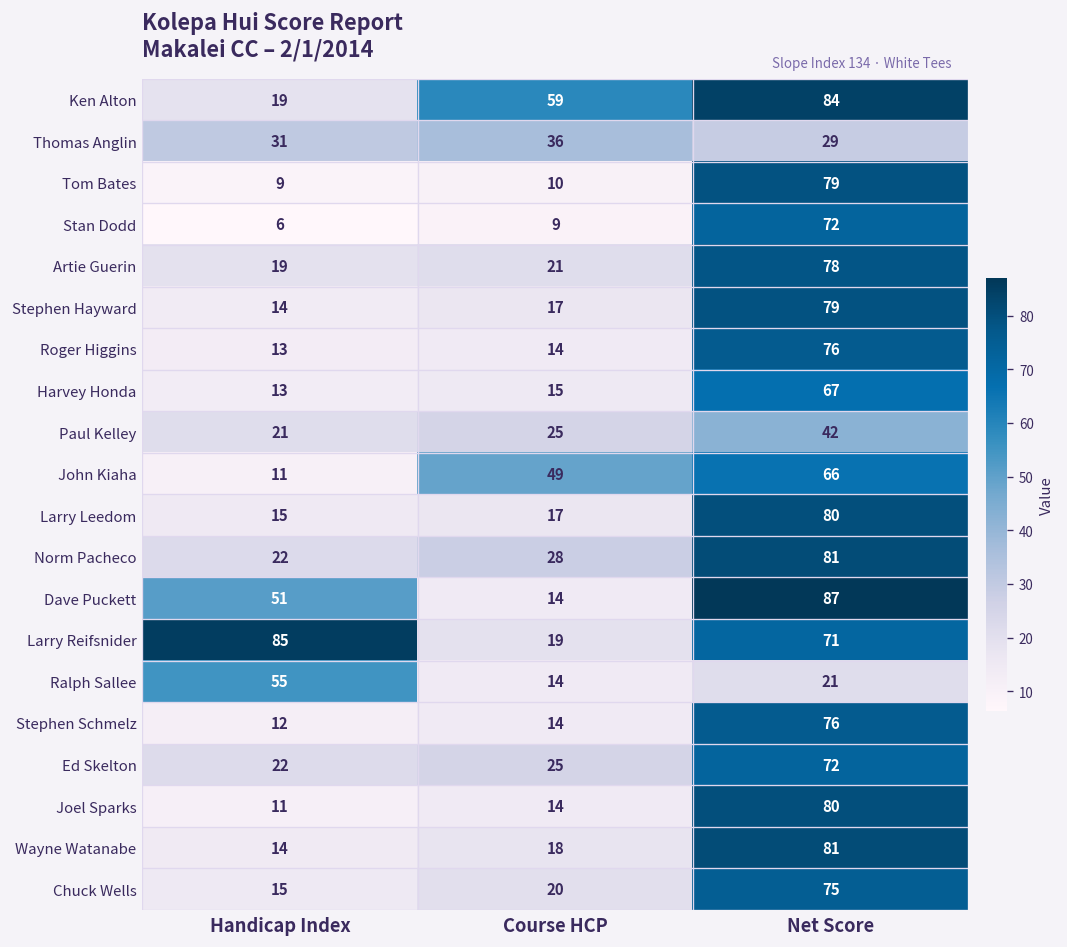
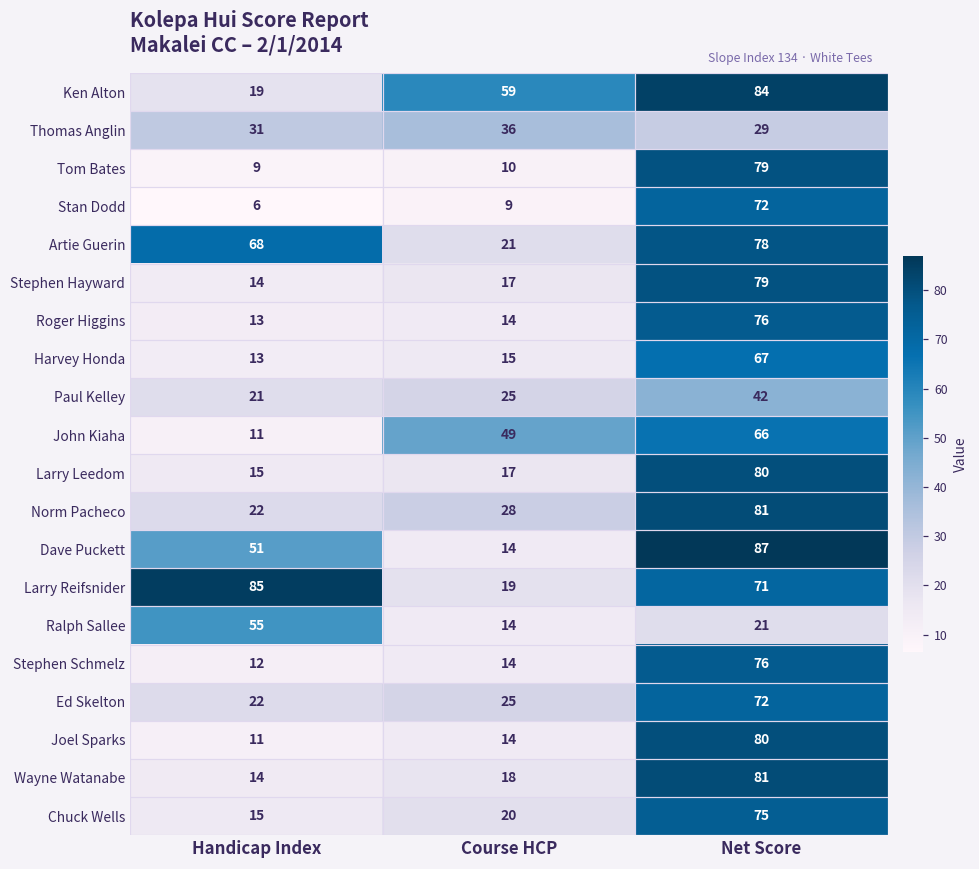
Artie Guerin, Handicap Index: 19 -> 68
